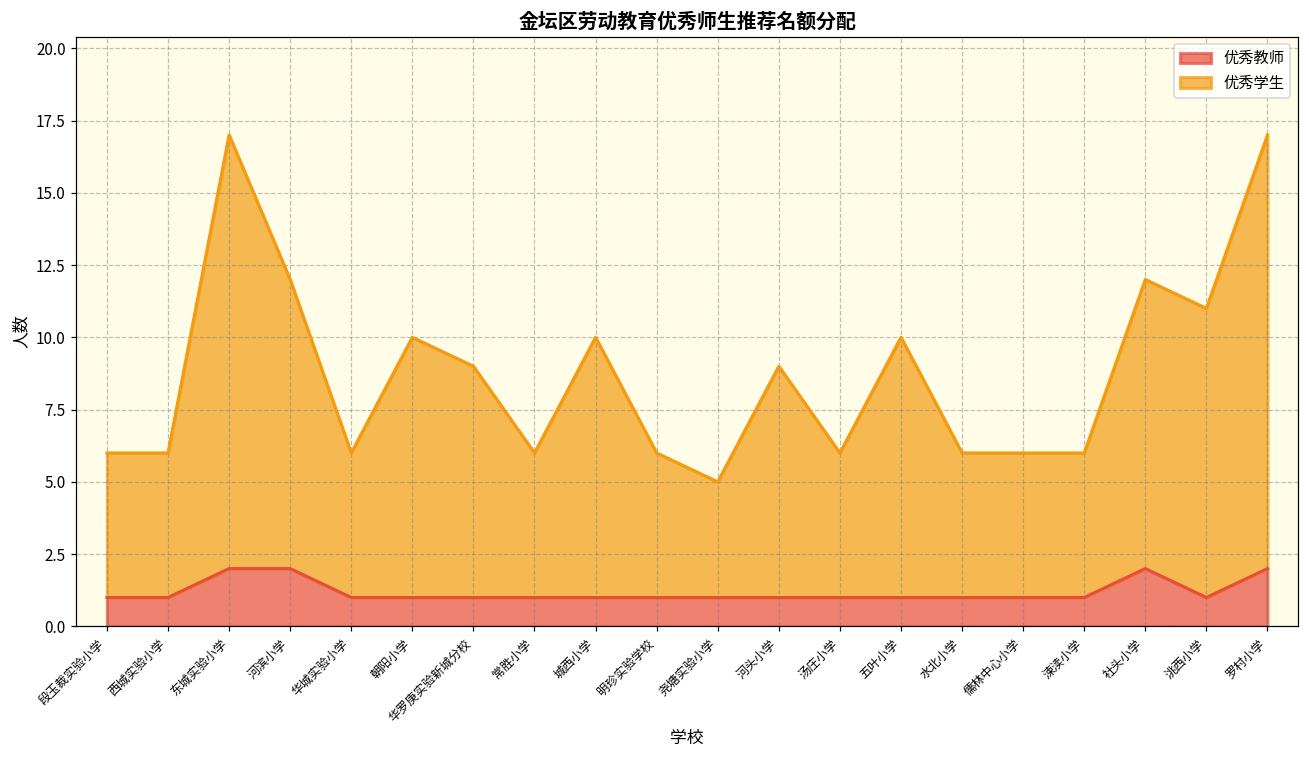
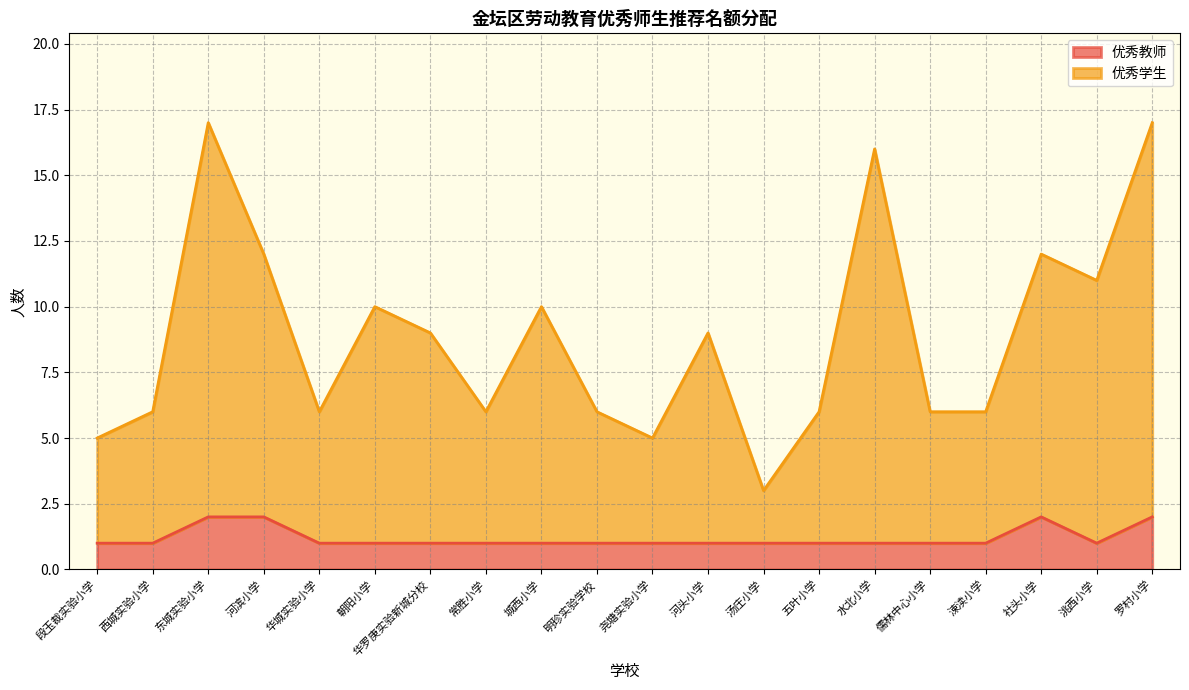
优秀学生, 段玉裁实验小学: 5 -> 4
优秀学生, 汤庄小学: 5 -> 2
优秀学生, 五叶小学: 9 -> 5
优秀学生, 水北小学: 5 -> 15
